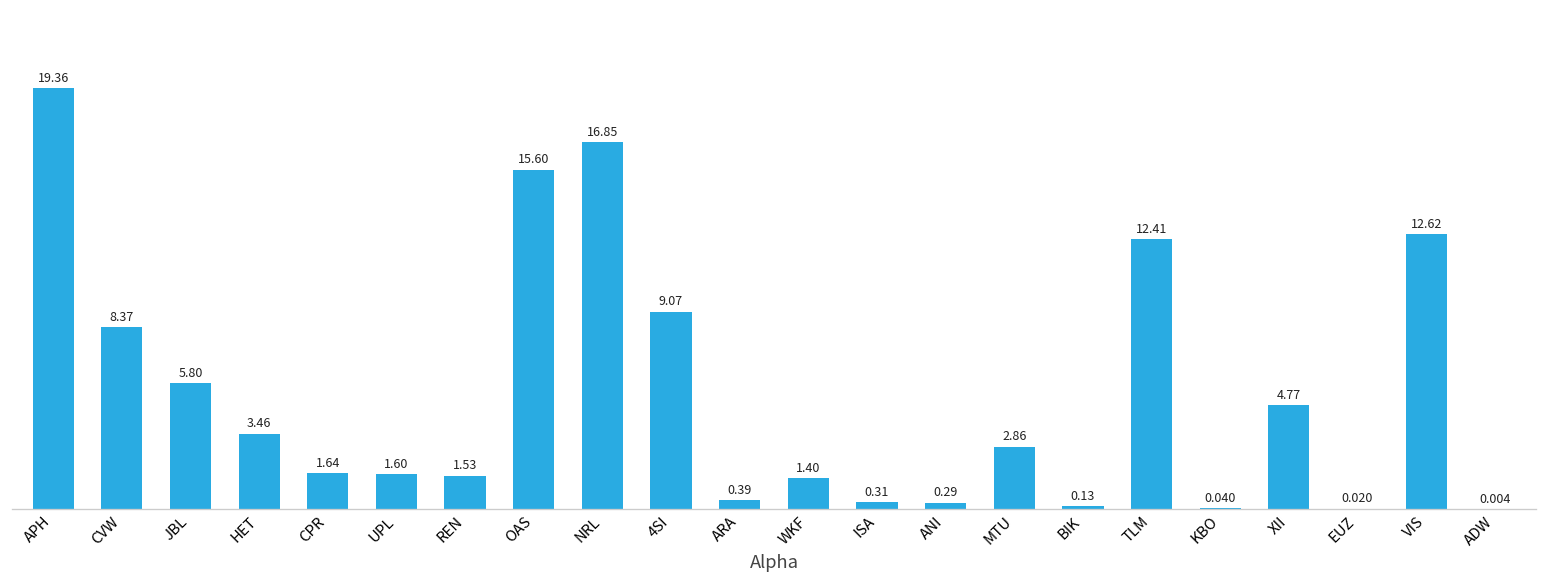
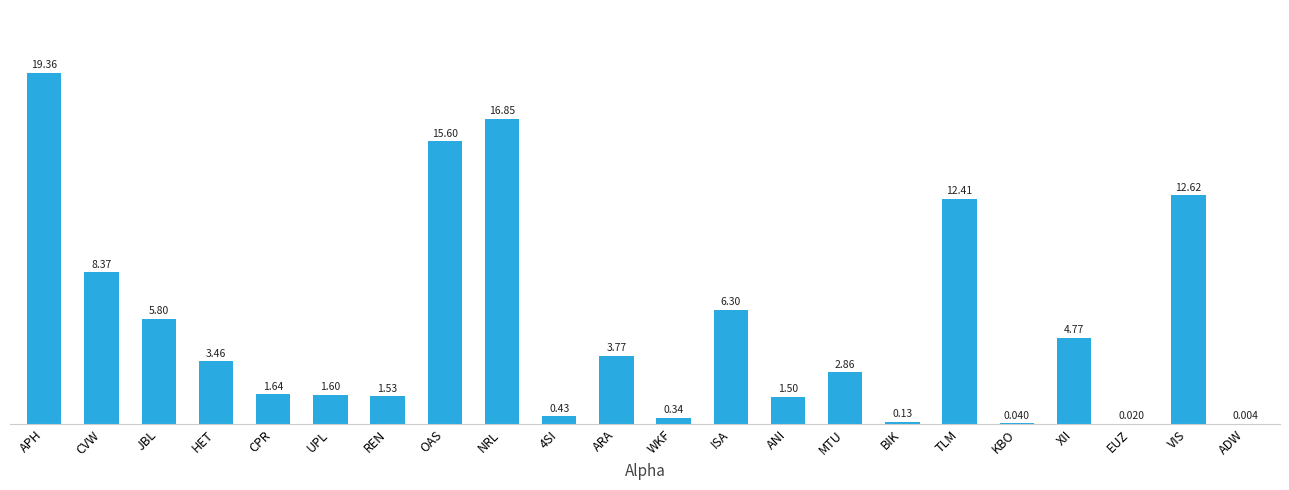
4SI: 9.07 -> 0.43
ARA: 0.39 -> 3.77
WKF: 1.40 -> 0.34
ISA: 0.31 -> 6.30
ANI: 0.29 -> 1.50
